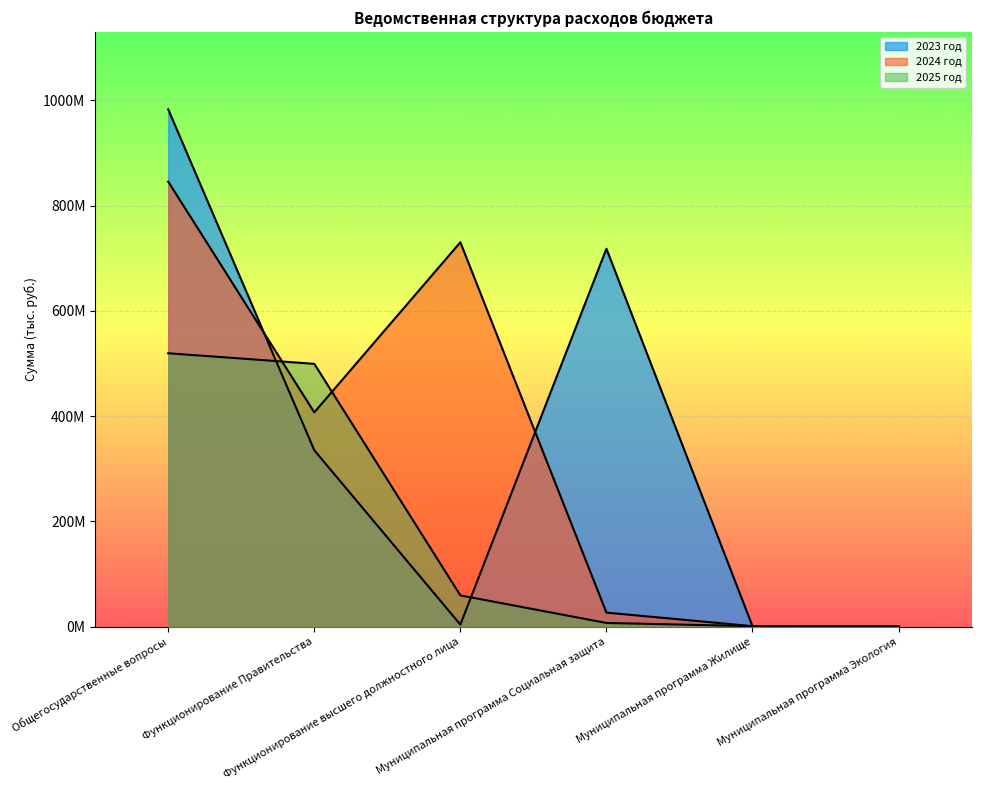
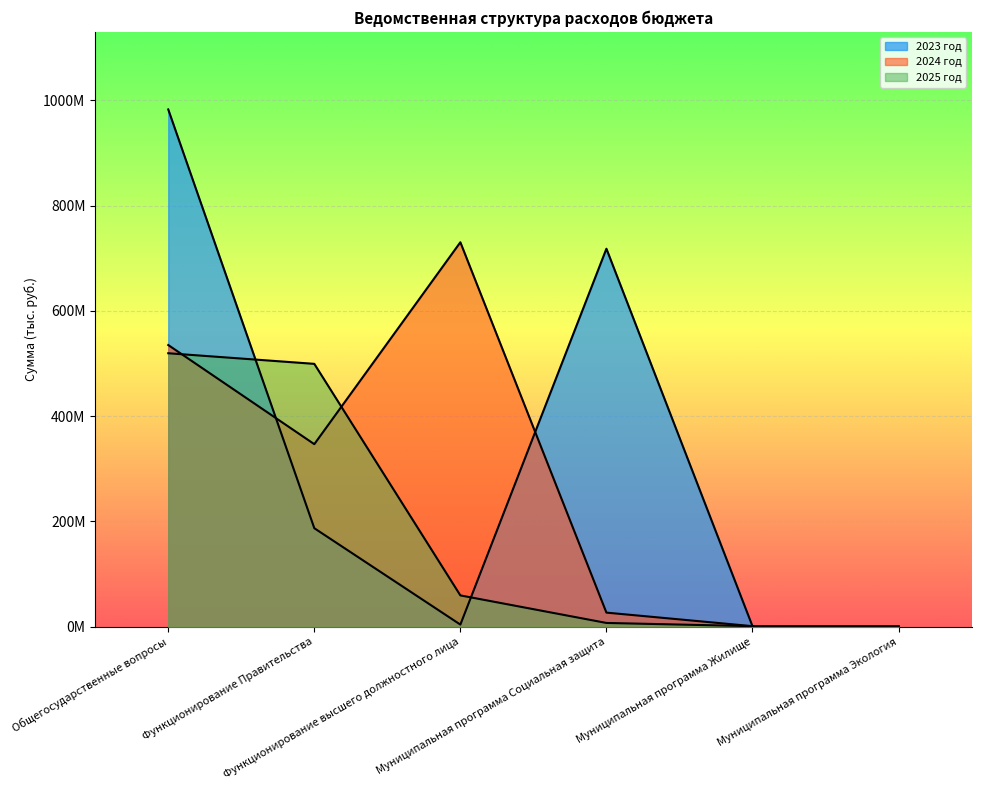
2024 год, Общегосударственные вопросы: 850000000 -> 540000000
2023 год, Функционирование Правительства: 340000000 -> 190000000
2024 год, Функционирование Правительства: 410000000 -> 350000000
